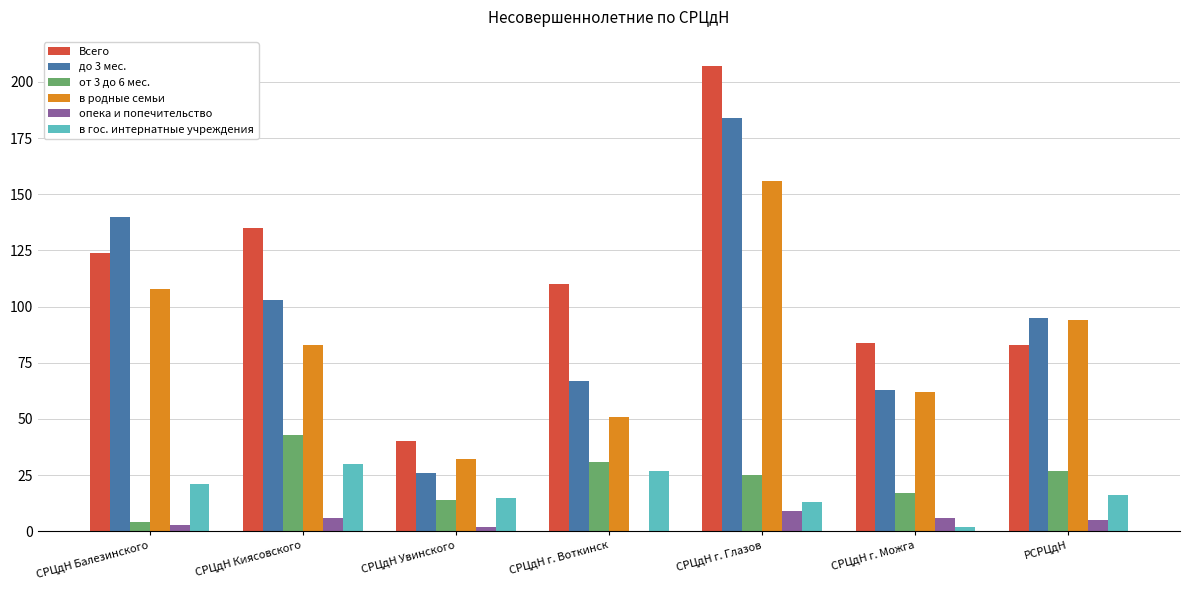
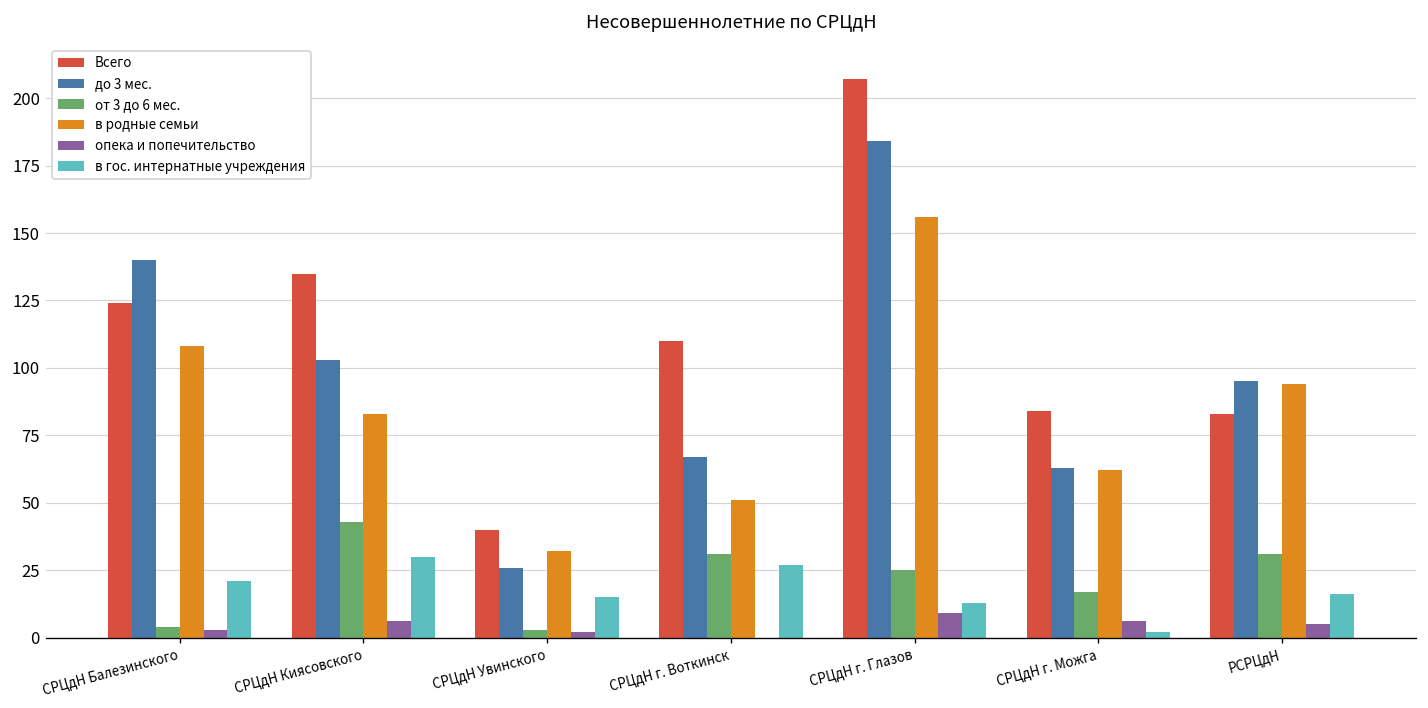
от 3 до 6 мес., СРЦдН Увинского: 14 -> 3
от 3 до 6 мес., РСРЦдН: 27 -> 31
